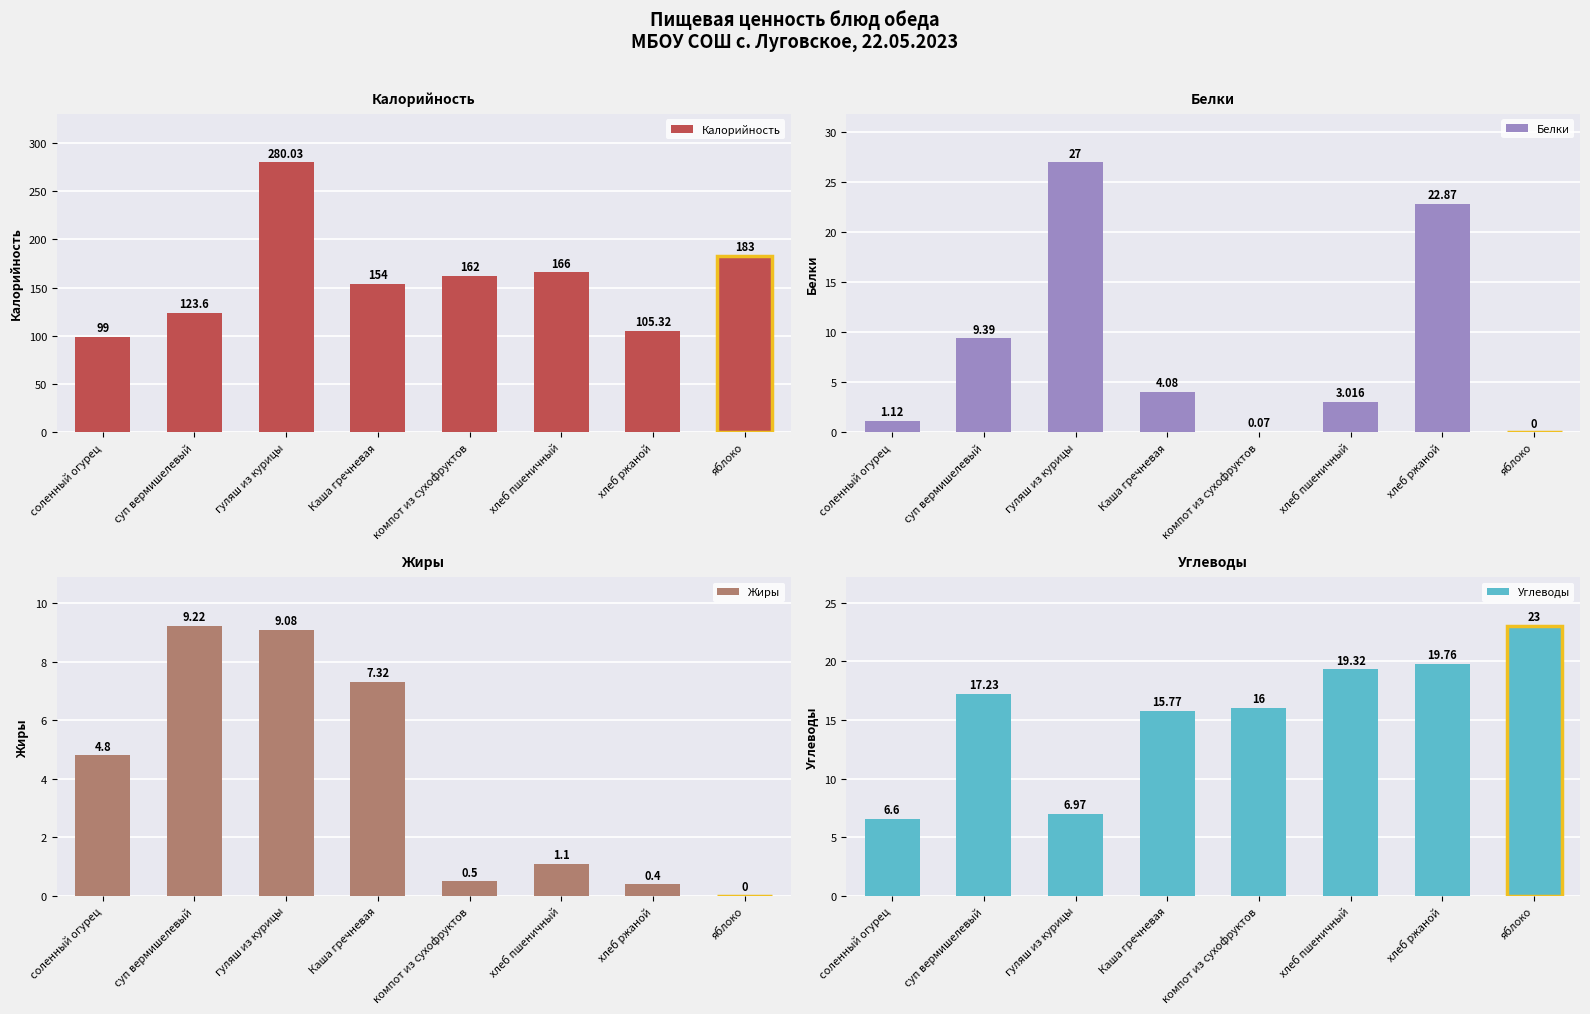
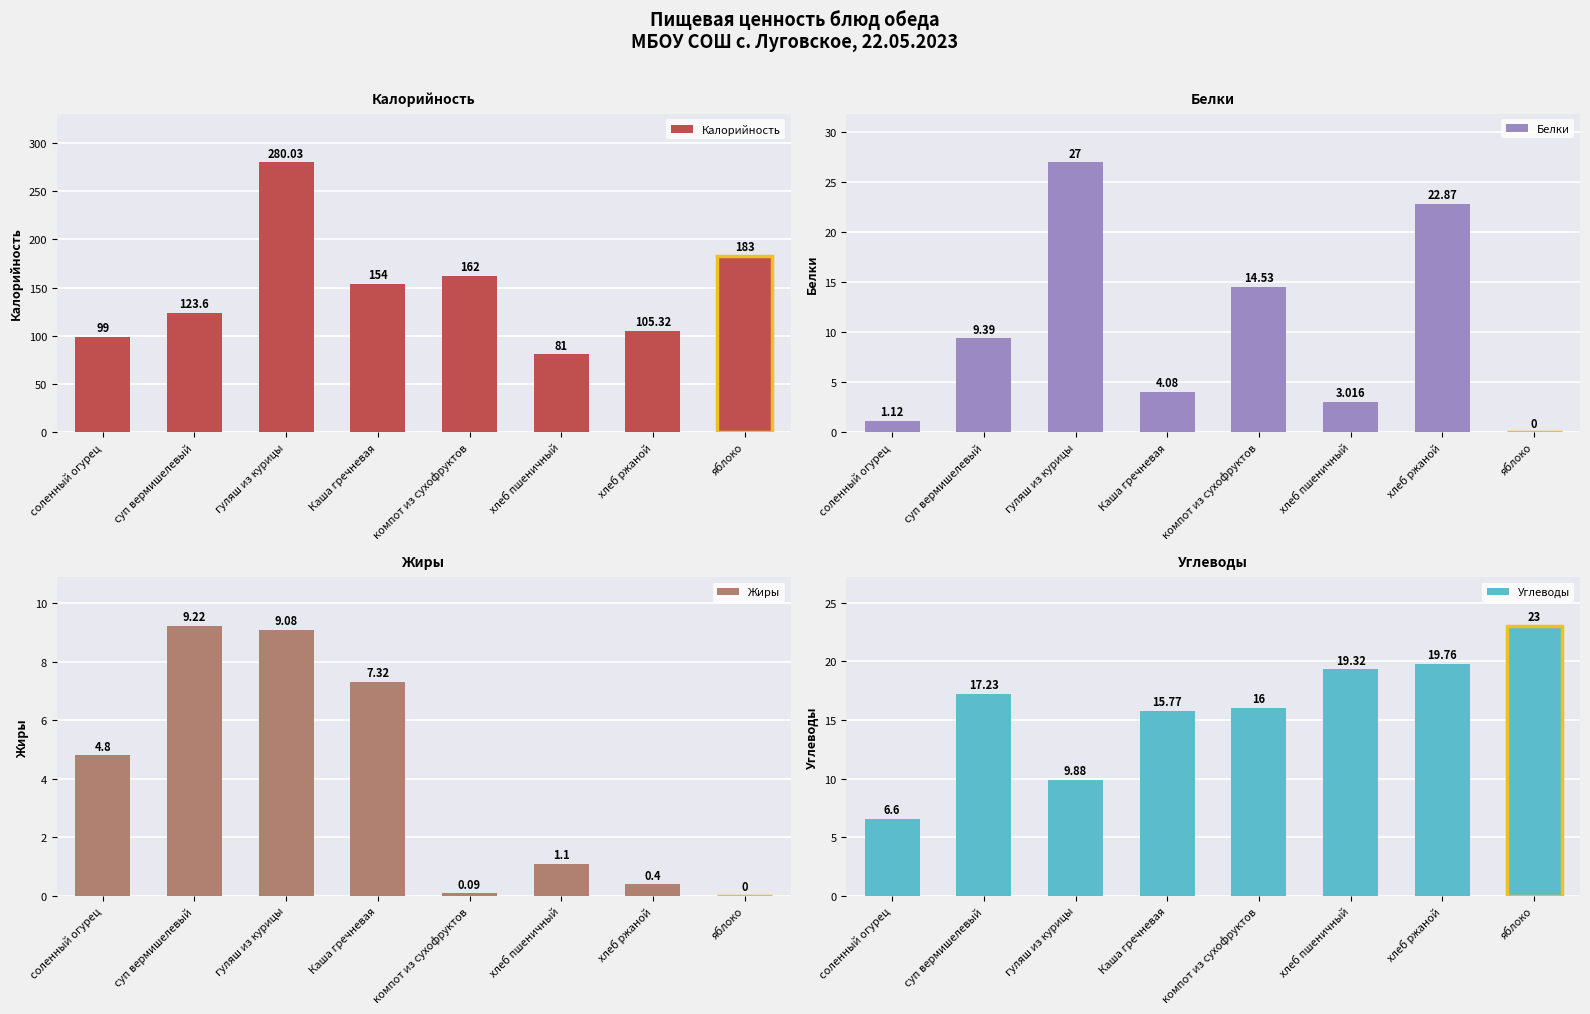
Калорийность, хлеб пшеничный: 166 -> 81
Белки, компот из сухофруктов: 0.07 -> 14.53
Жиры, компот из сухофруктов: 0.5 -> 0.09
Углеводы, гуляш из курицы: 6.97 -> 9.88
